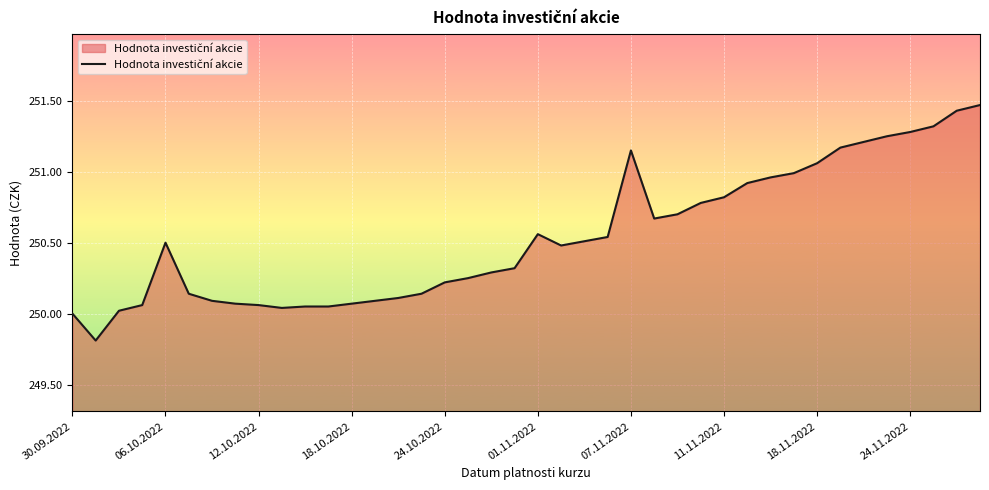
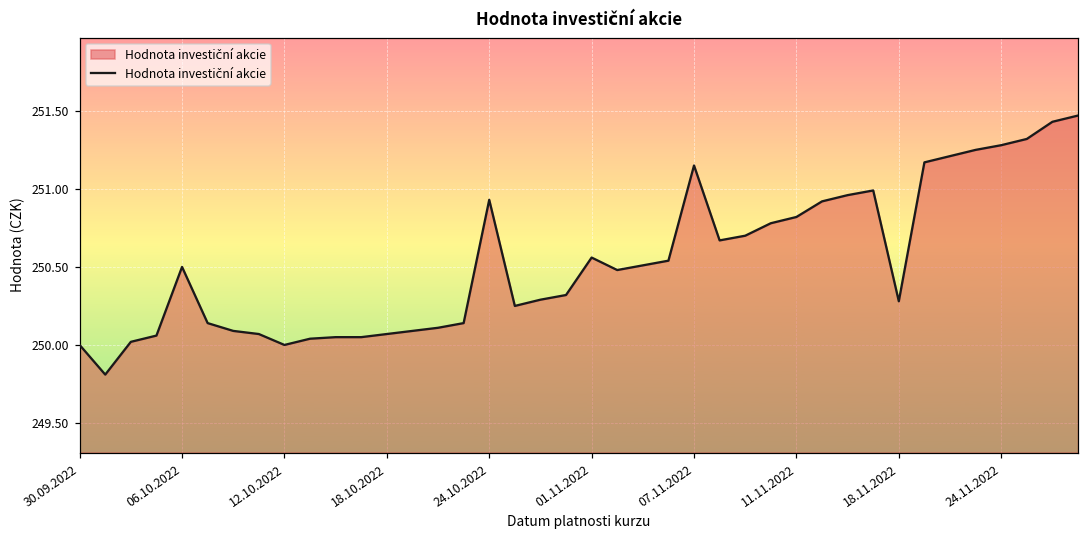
12.10.2022: 250.06 -> 250.00
24.10.2022: 250.22 -> 250.93
18.11.2022: 251.06 -> 250.28
